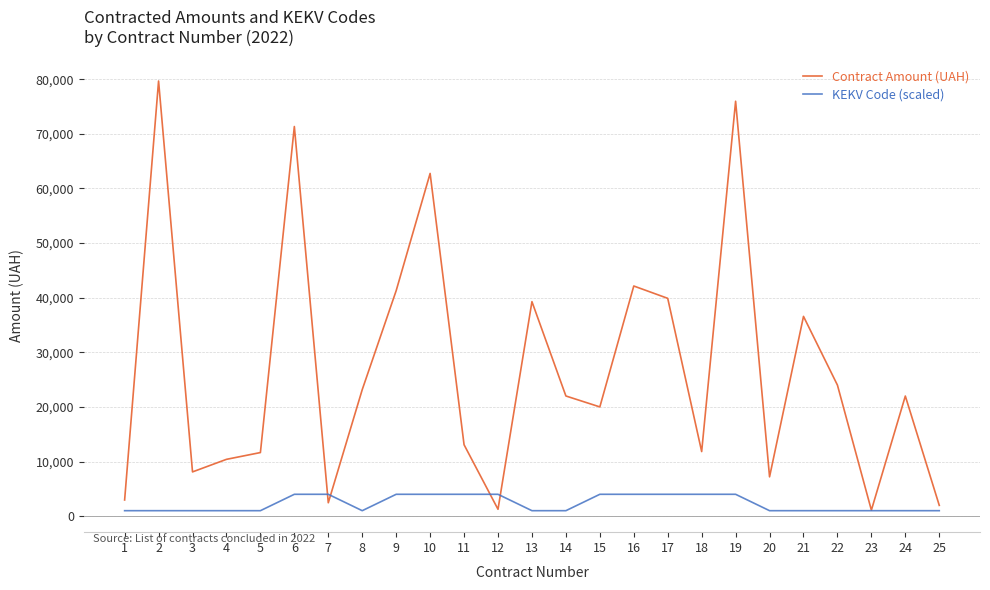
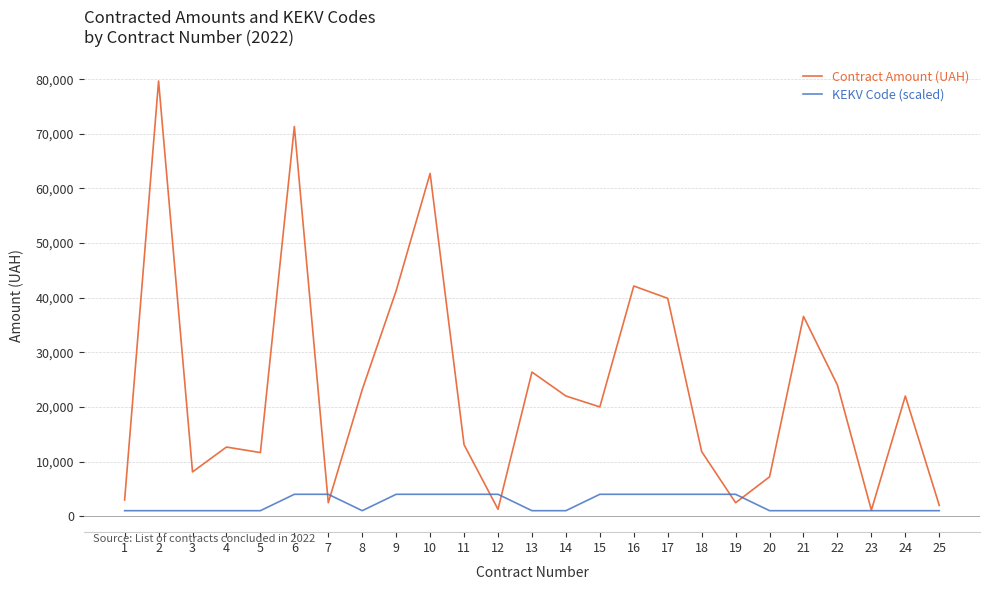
Contract Amount (UAH), 4: 10,000 -> 13,000
Contract Amount (UAH), 13: 39,000 -> 26,000
Contract Amount (UAH), 19: 76,000 -> 2,000
